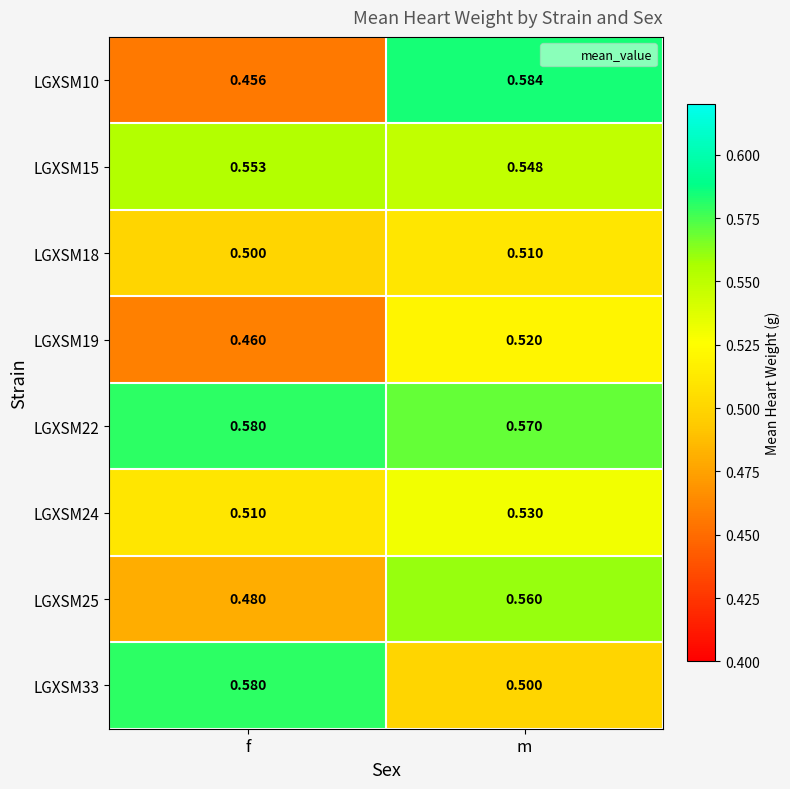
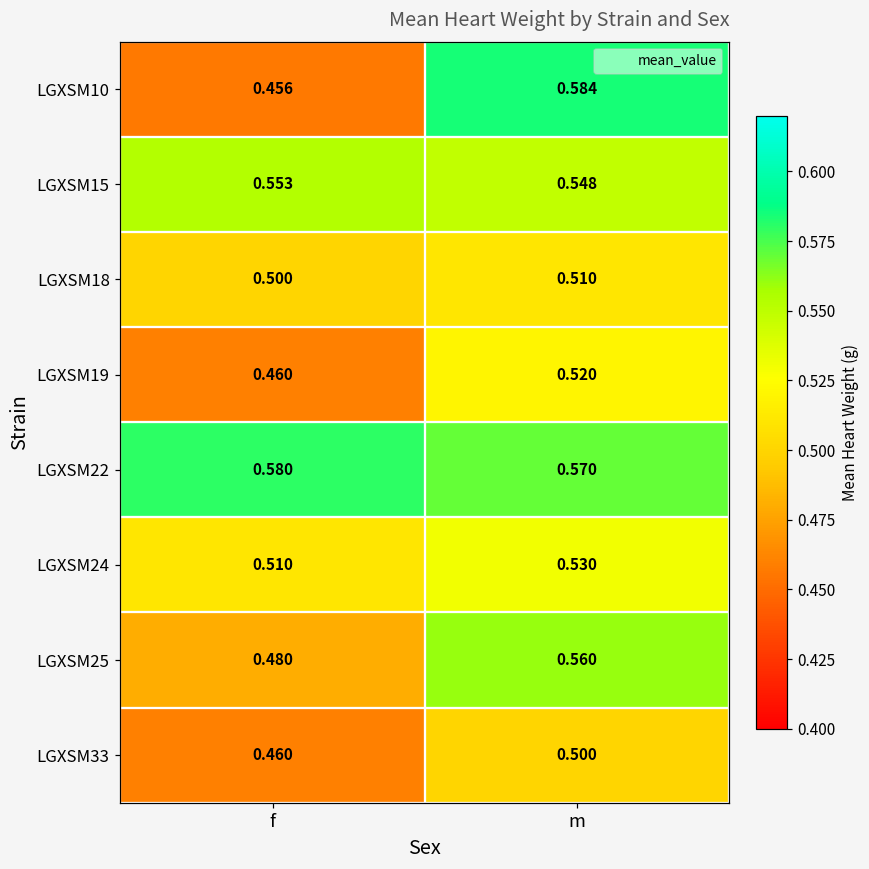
LGXSM33, f: 0.580 -> 0.460
